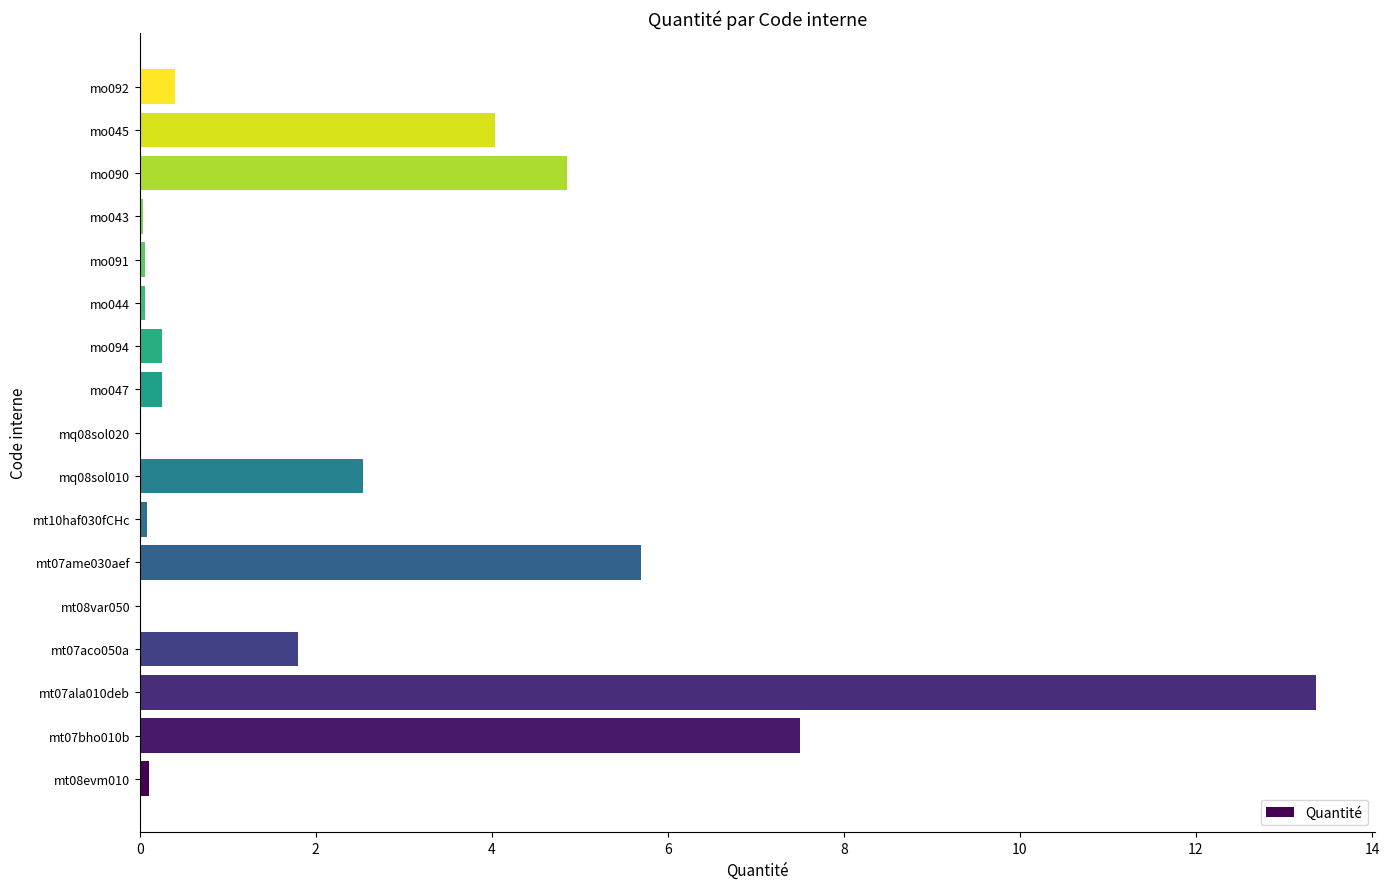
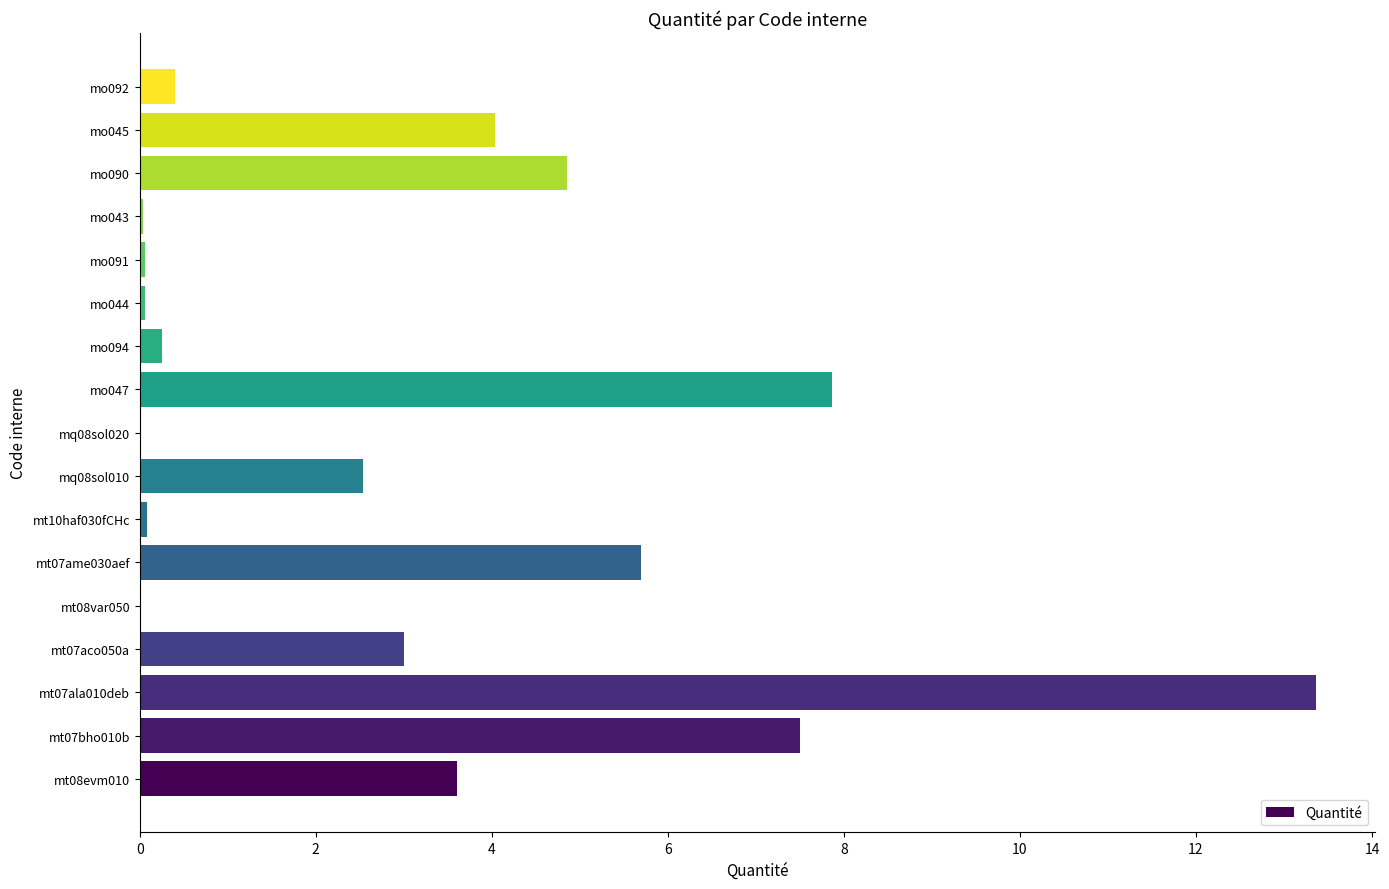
mo047: 0.3 -> 7.9
mt07aco050a: 1.8 -> 3.0
mt08evm010: 0.1 -> 3.6
